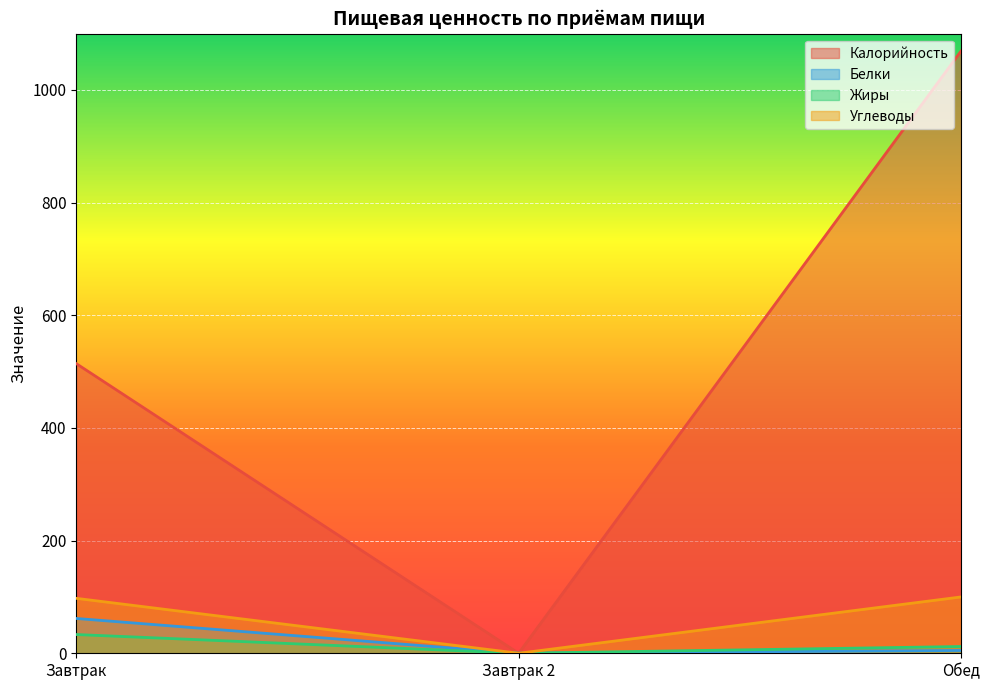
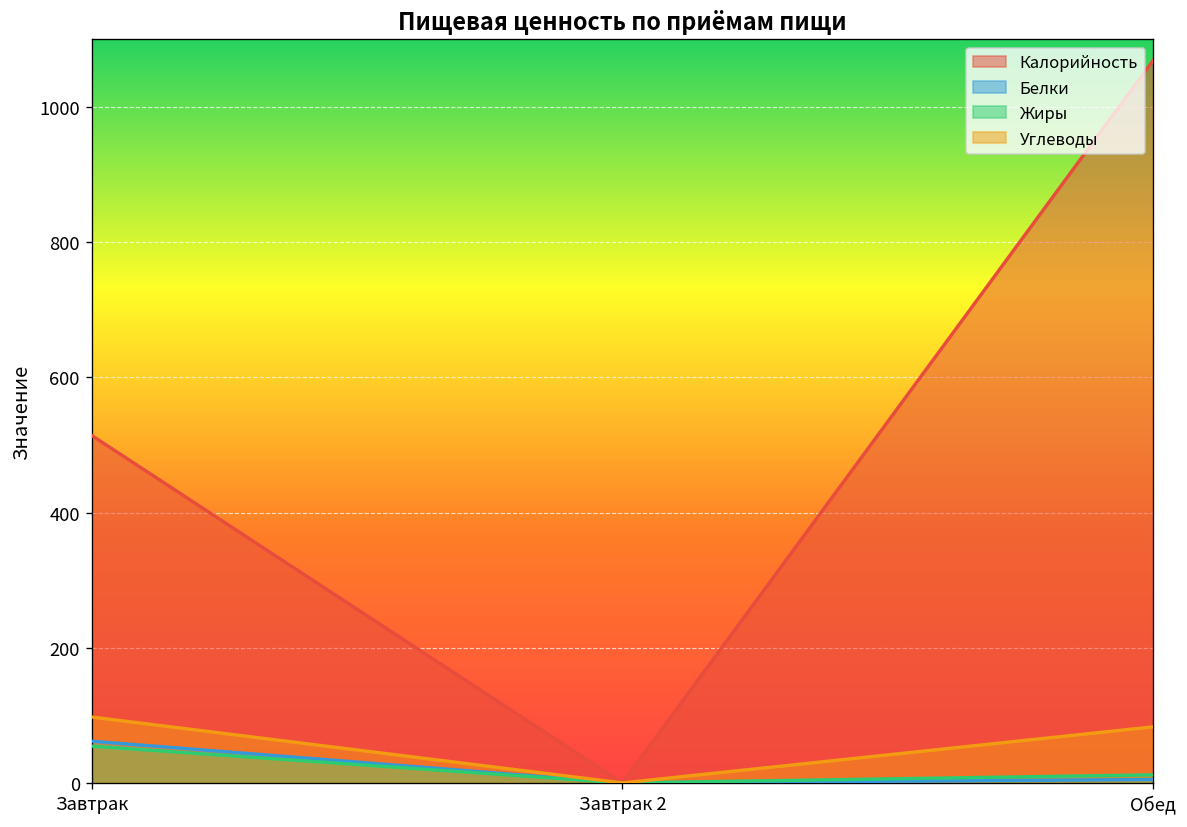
Жиры, Завтрак: 30 -> 50
Углеводы, Обед: 100 -> 80
